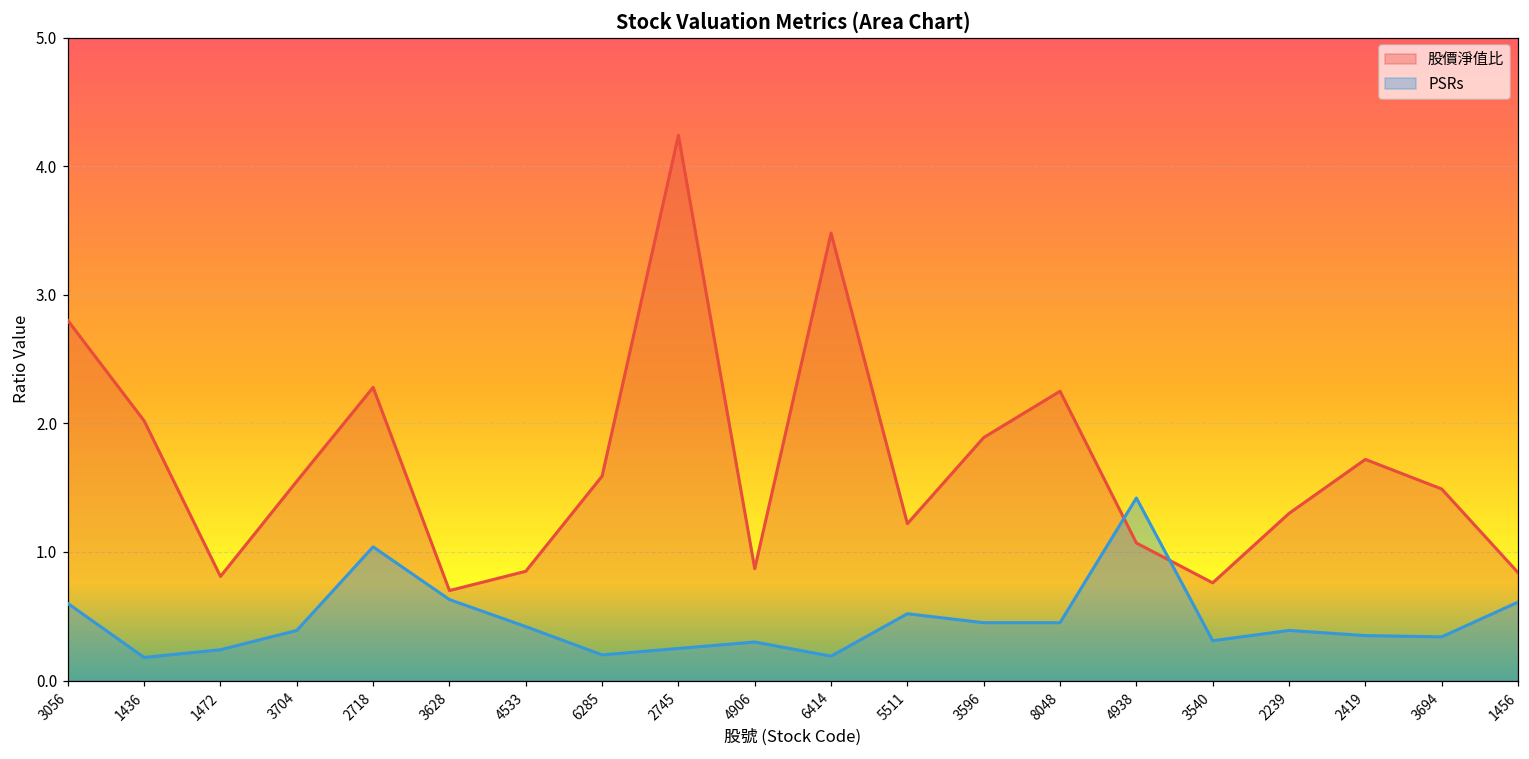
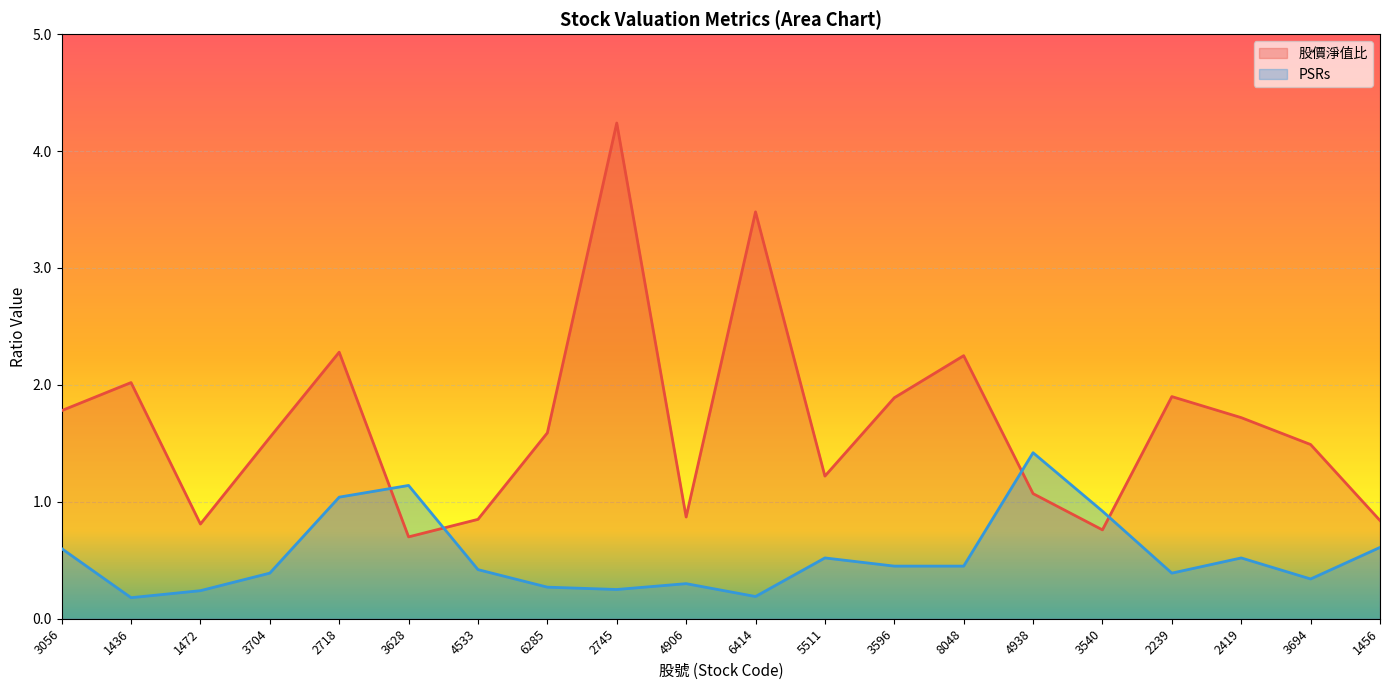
股價淨值比, 3056: 2.80 -> 1.78
PSRs, 3628: 0.63 -> 1.14
PSRs, 6285: 0.20 -> 0.27
PSRs, 3540: 0.31 -> 0.92
股價淨值比, 2239: 1.3 -> 1.9
PSRs, 2419: 0.35 -> 0.52
